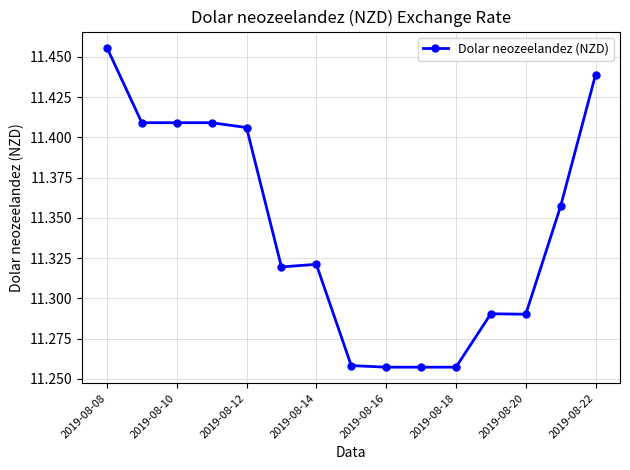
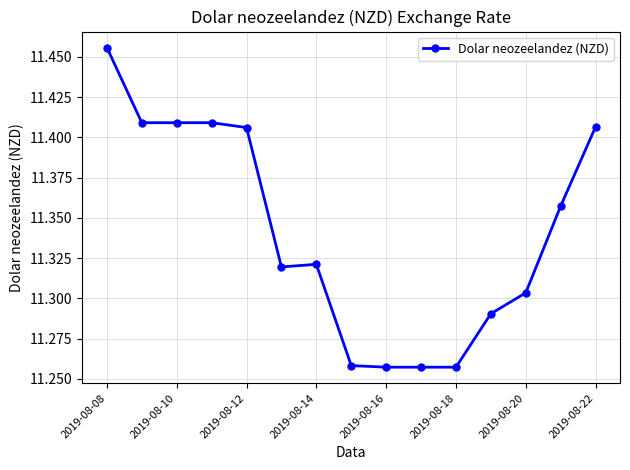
2019-08-20: 11.290 -> 11.303
2019-08-22: 11.439 -> 11.407
